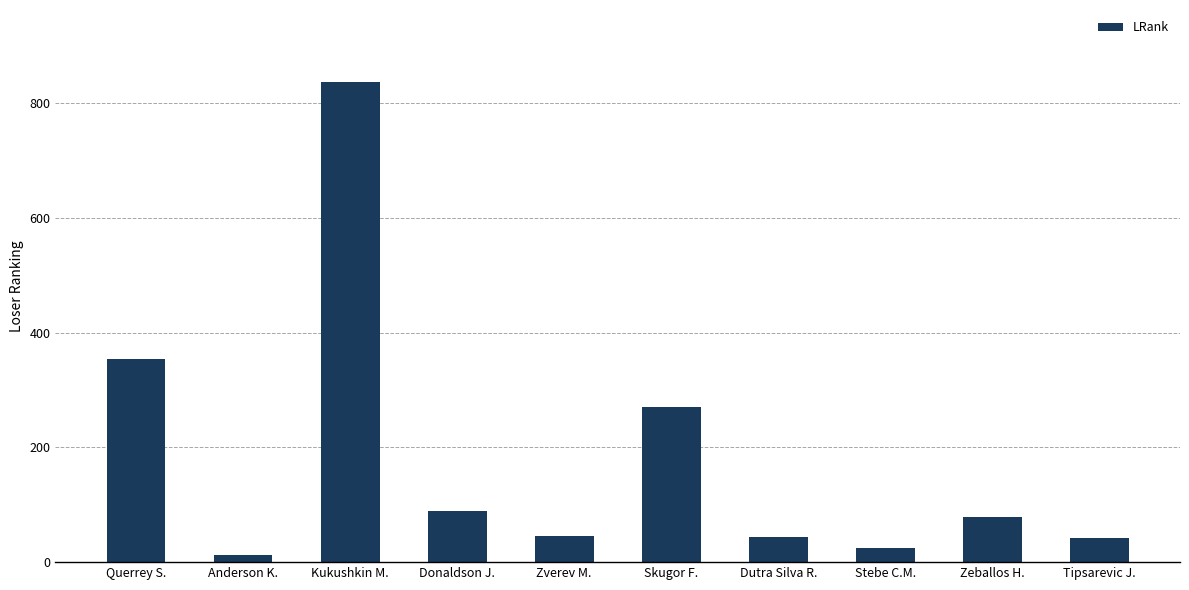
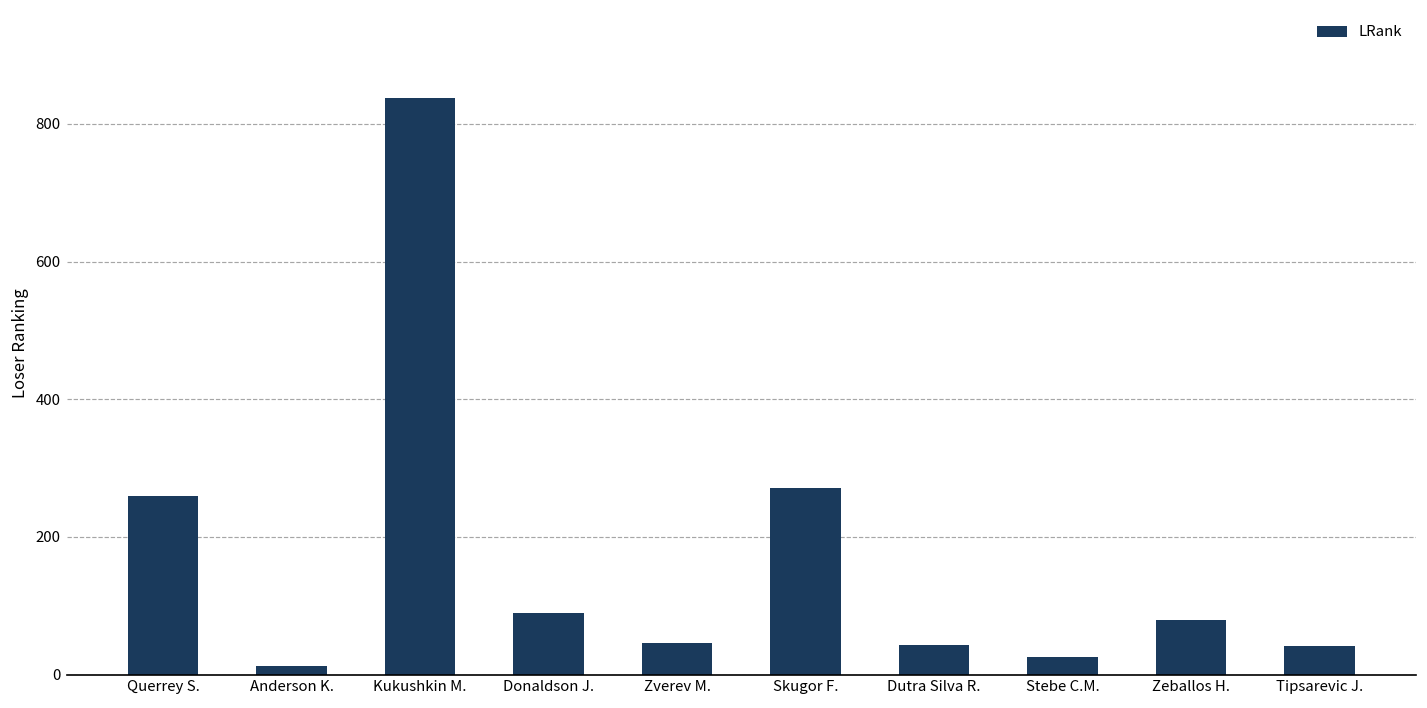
Querrey S.: 350 -> 260
